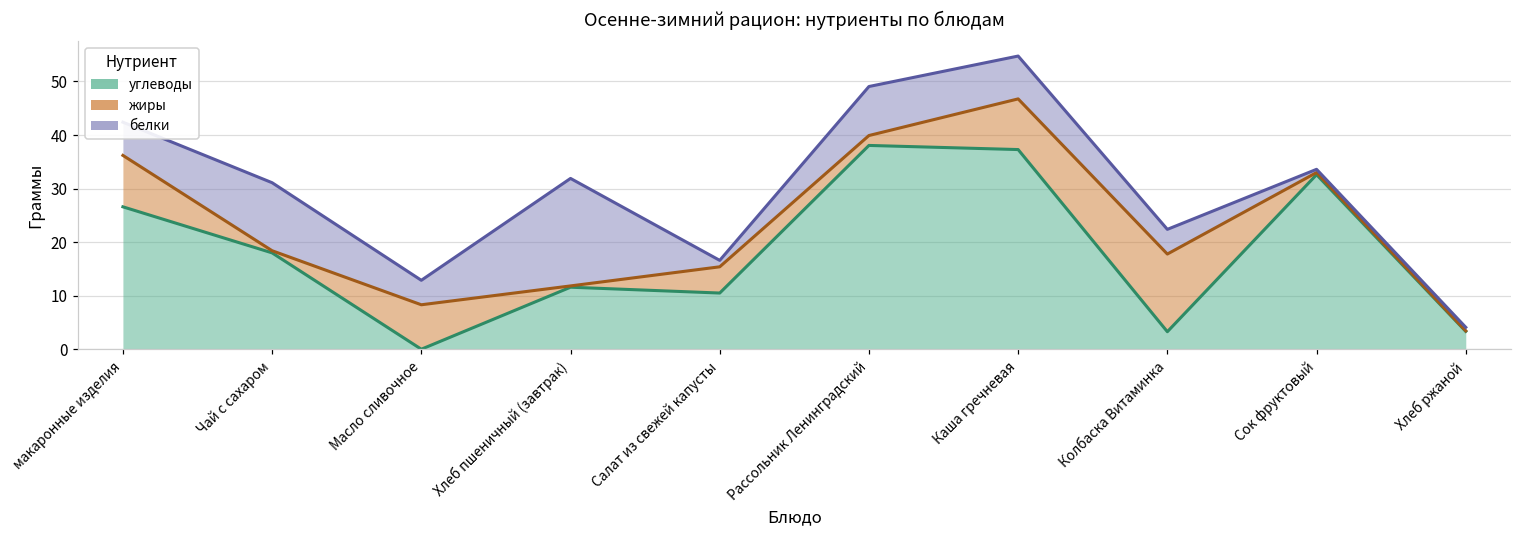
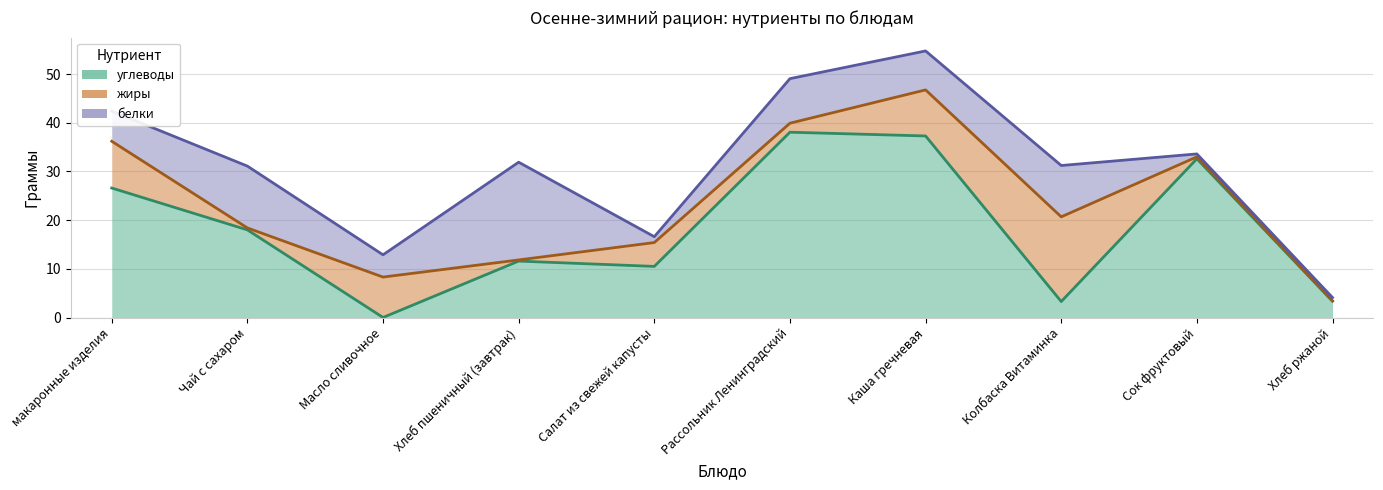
жиры, Колбаска Витаминка: 15 -> 17
белки, Колбаска Витаминка: 5 -> 11
